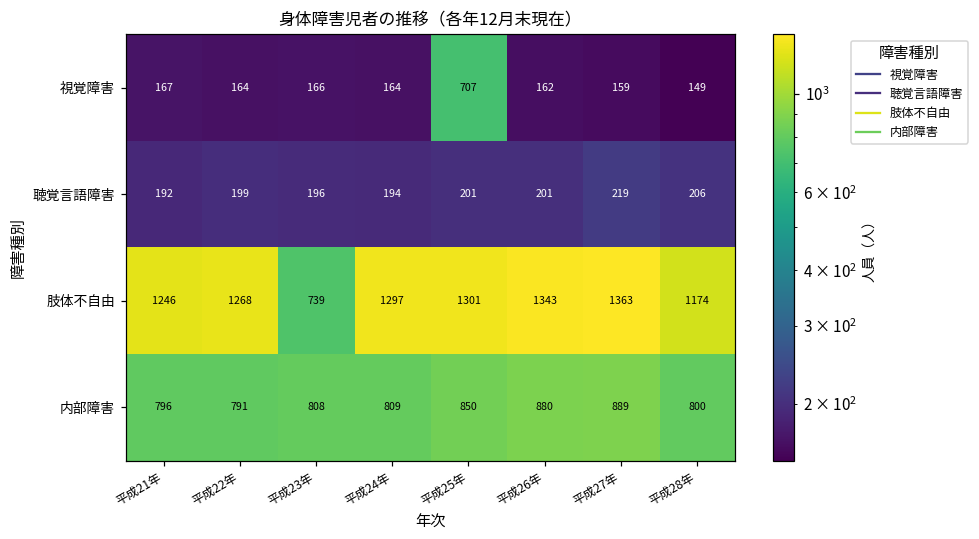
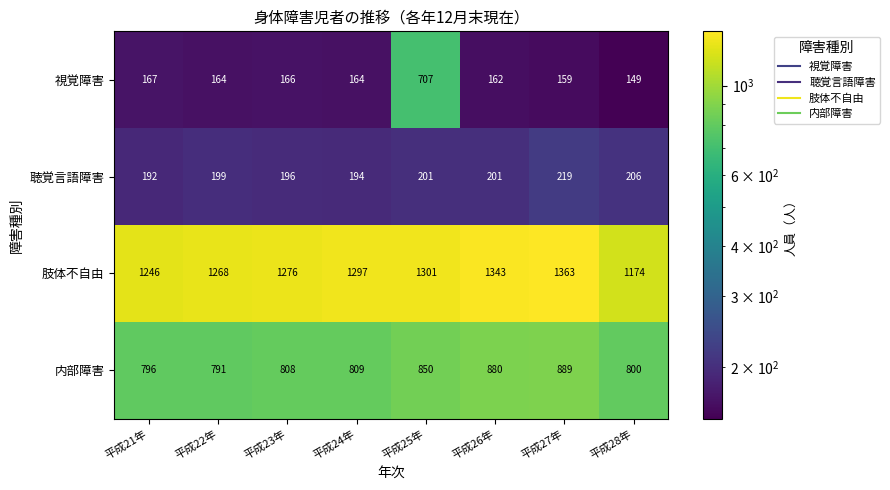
肢体不自由, 平成23年: 739 -> 1276
